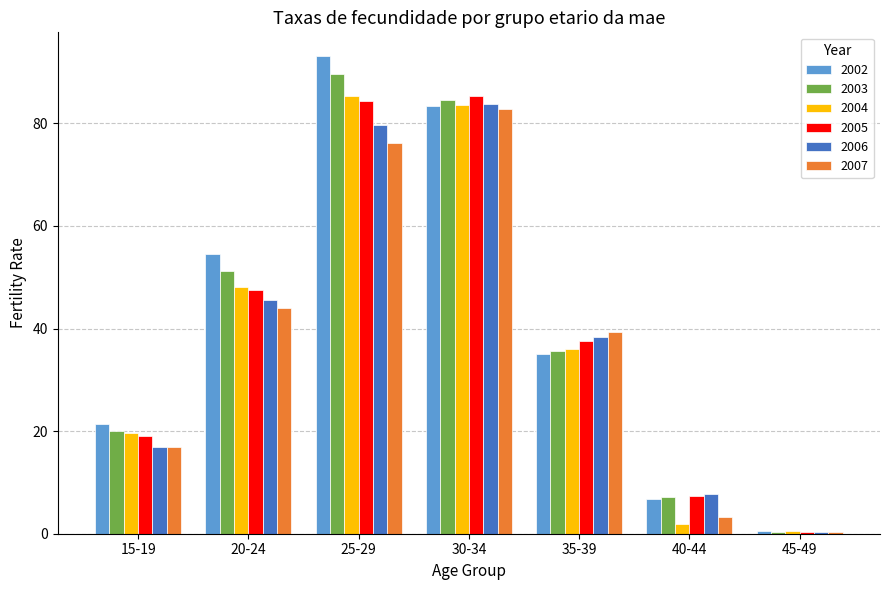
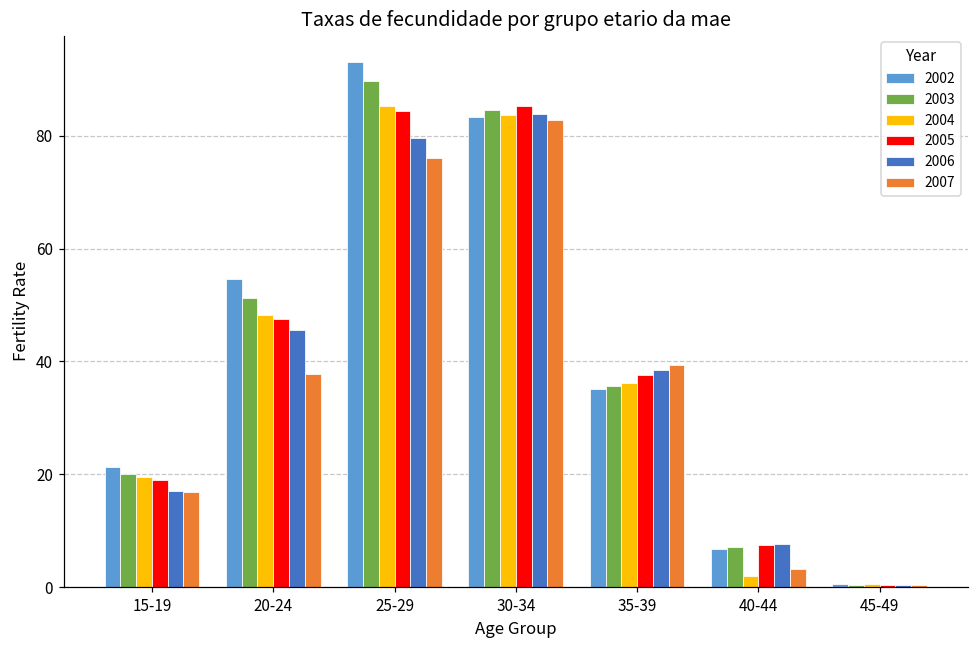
2007, 20-24: 44 -> 38
